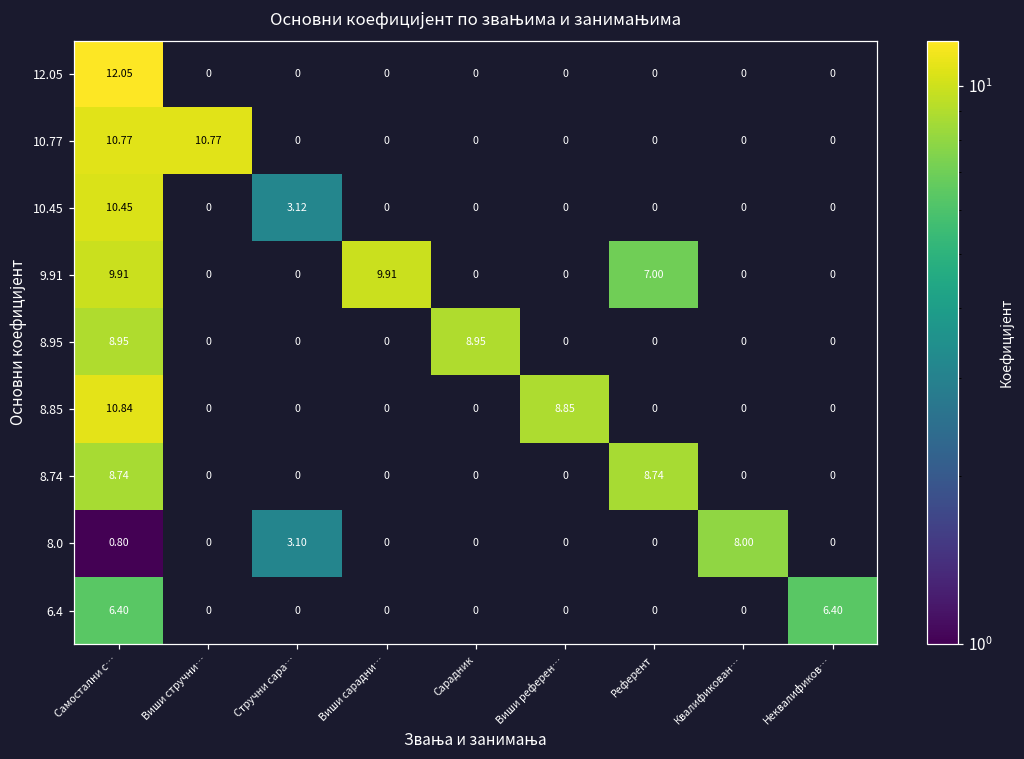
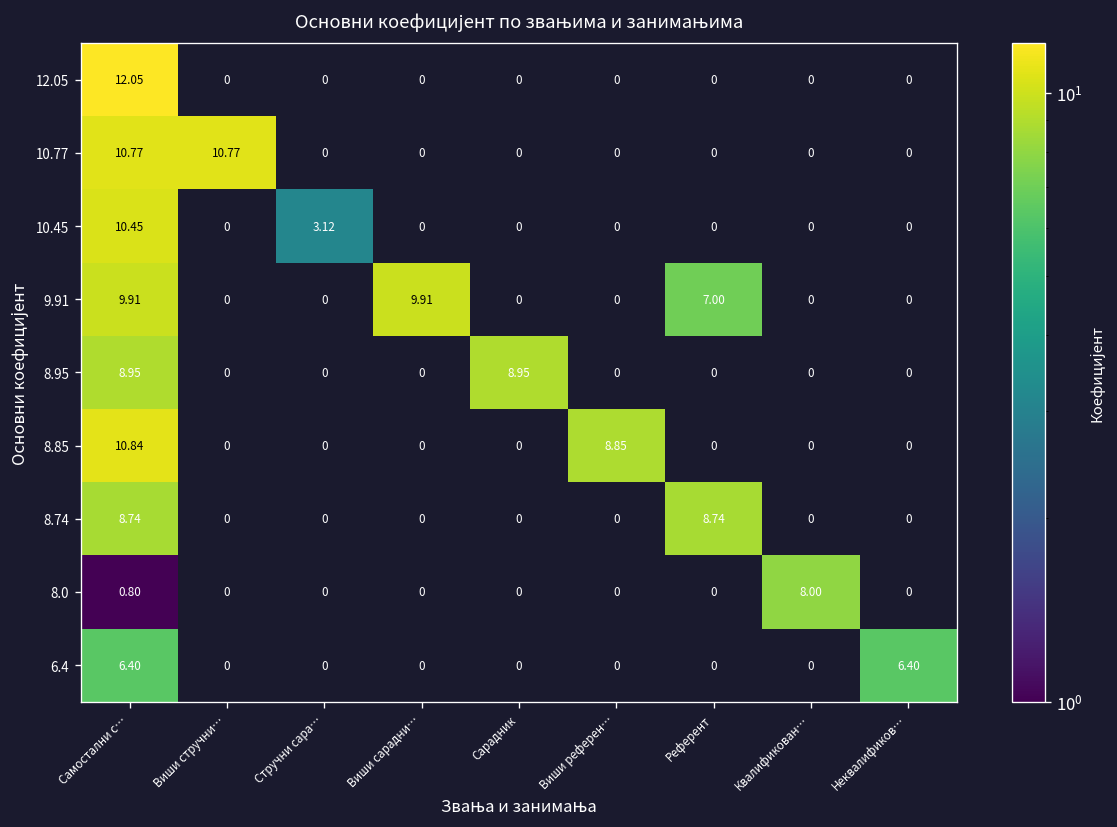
8.0, Стручни сара…: 3.10 -> 0
